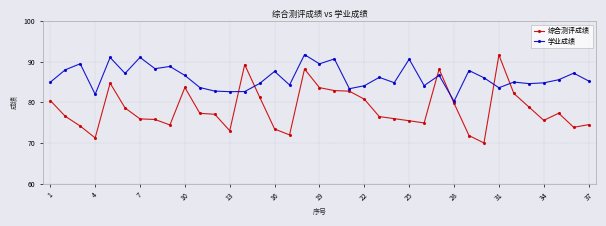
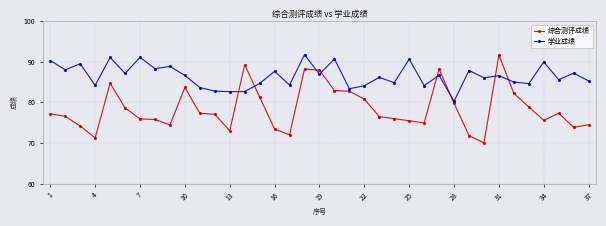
综合测评成绩, 1: 80 -> 77
学业成绩, 1: 85 -> 90
学业成绩, 4: 82 -> 84
综合测评成绩, 19: 84 -> 88
学业成绩, 19: 89 -> 87
学业成绩, 31: 84 -> 87
学业成绩, 34: 85 -> 90
